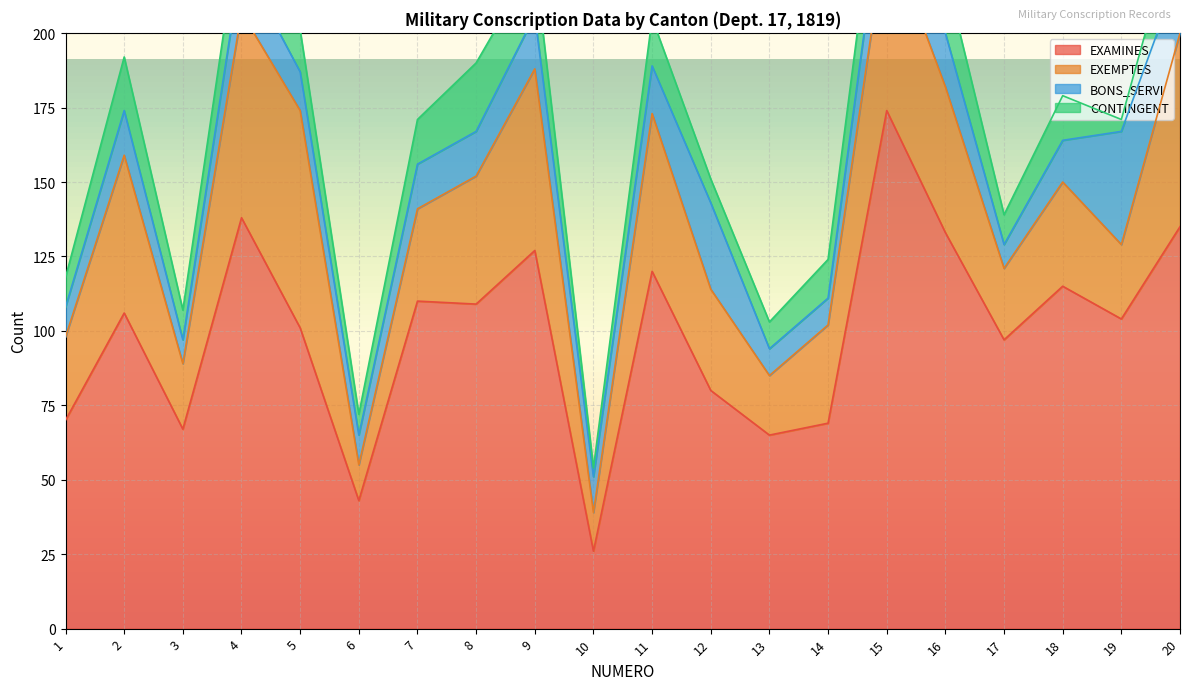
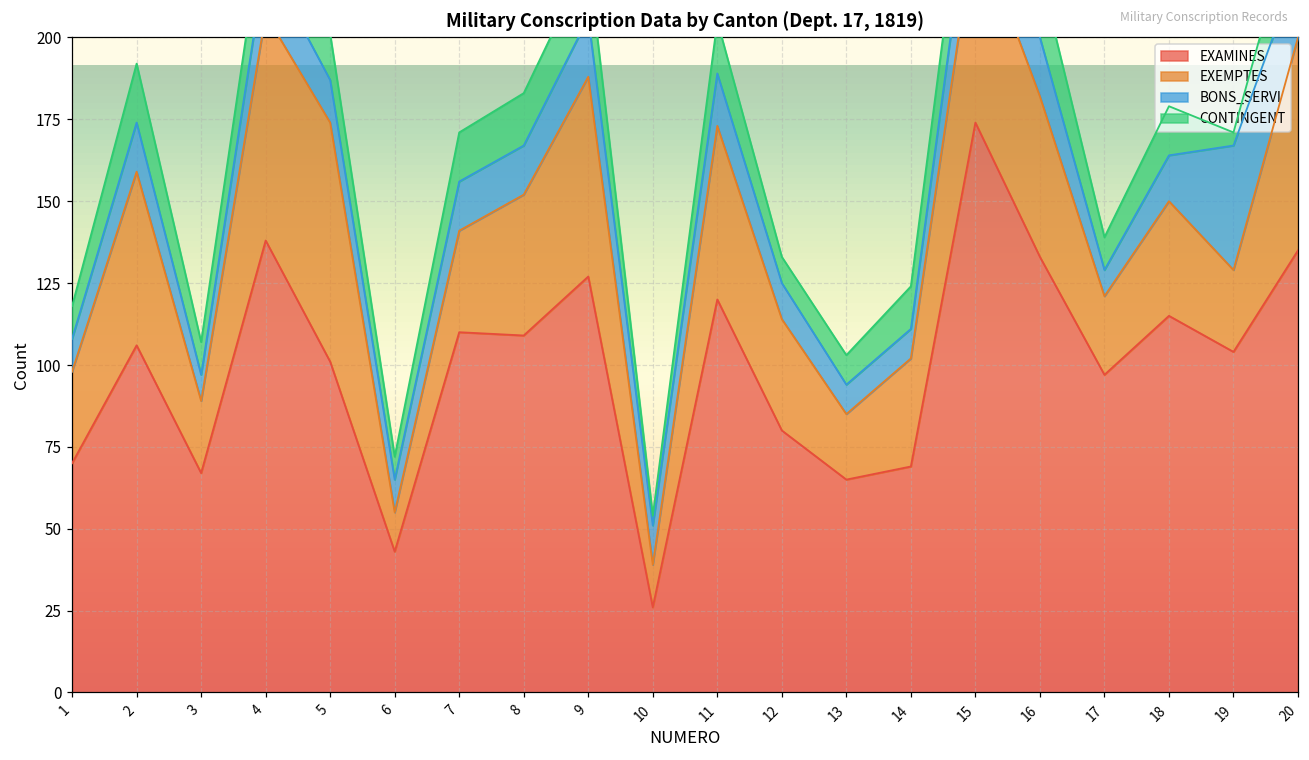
CONTINGENT, 8: 23 -> 16
BONS_SERVI, 12: 29 -> 11
